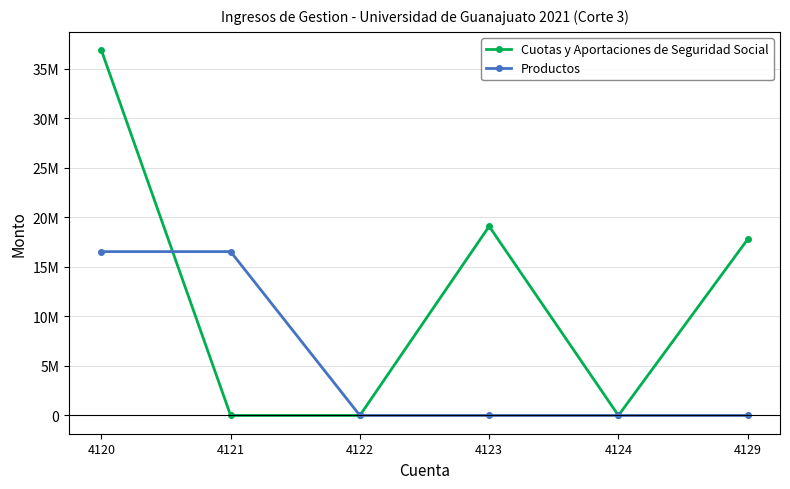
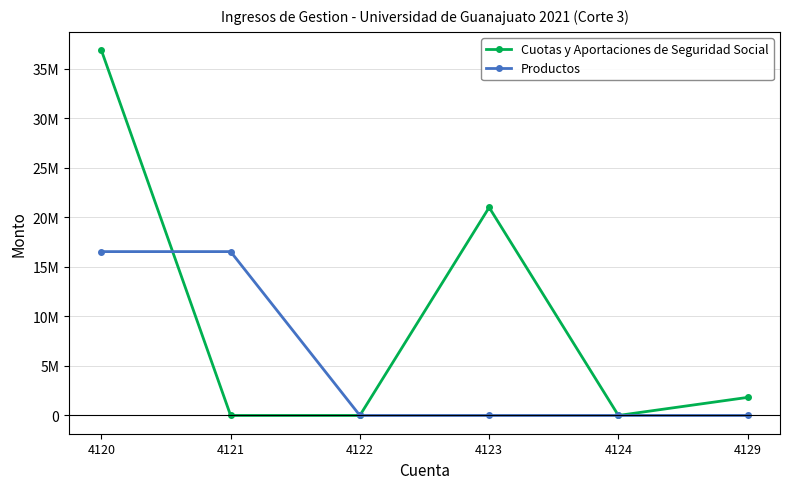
Cuotas y Aportaciones de Seguridad Social, 4123: 19000000 -> 21000000
Cuotas y Aportaciones de Seguridad Social, 4129: 18000000 -> 2000000
